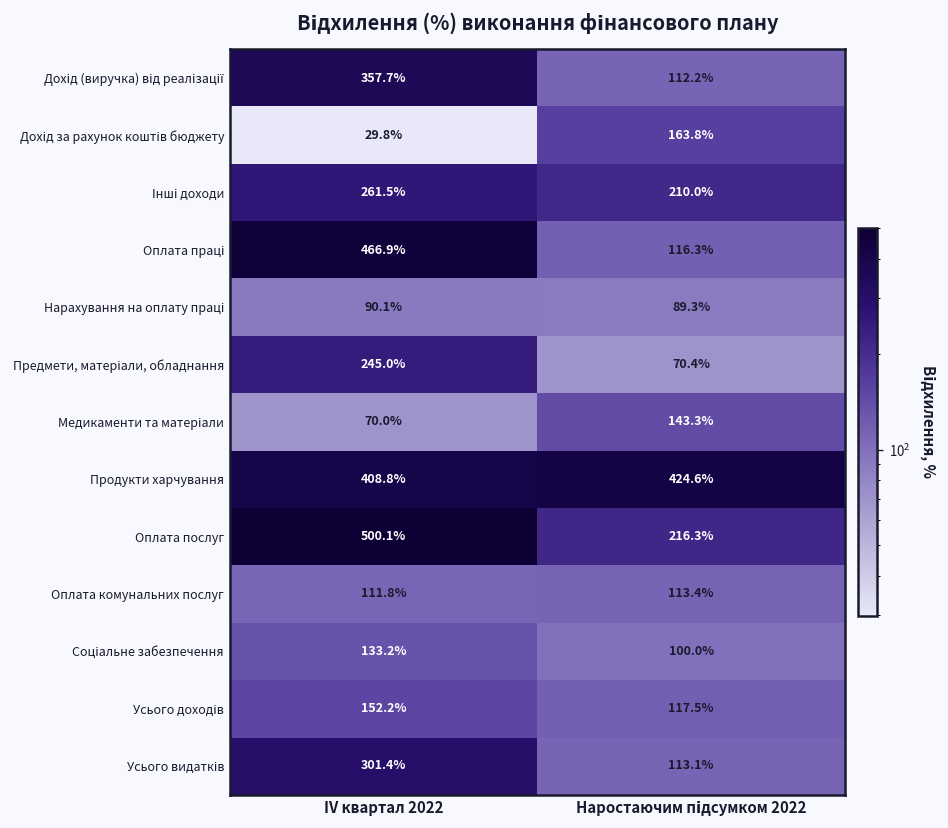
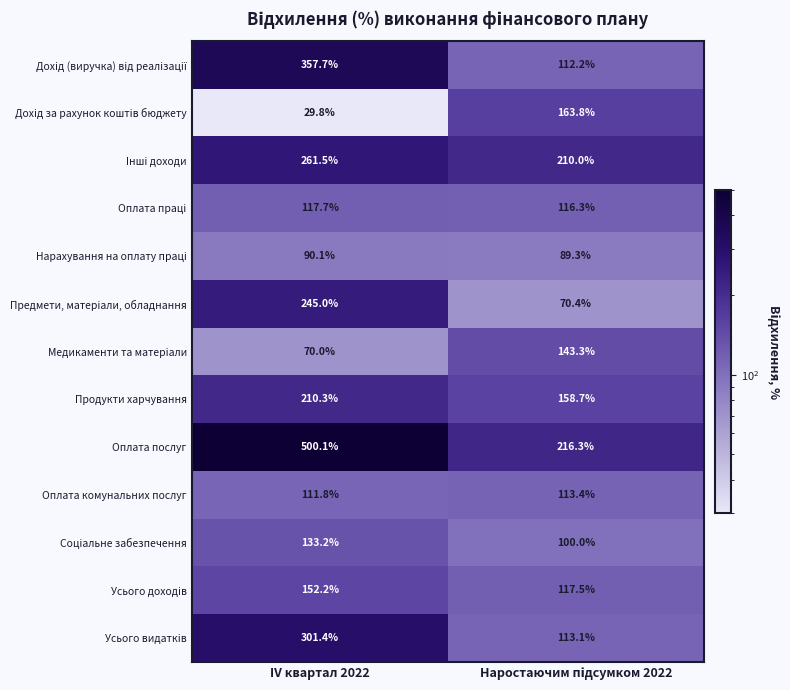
Оплата праці, IV квартал 2022: 466.9% -> 117.7%
Продукти харчування, IV квартал 2022: 408.8% -> 210.3%
Продукти харчування, Наростаючим підсумком 2022: 424.6% -> 158.7%
